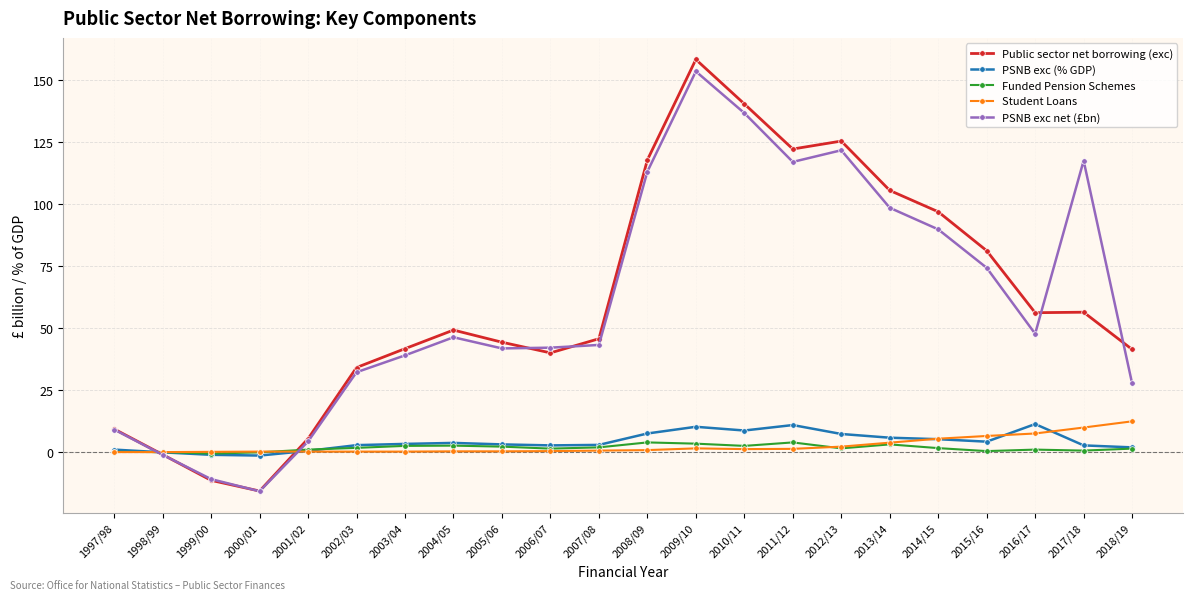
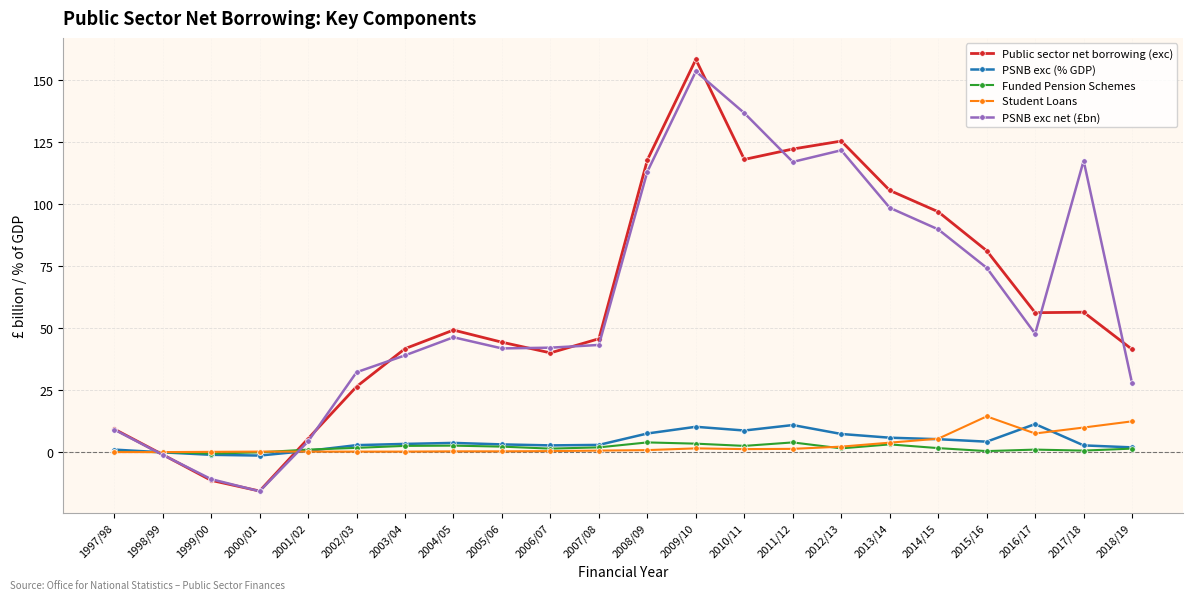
Public sector net borrowing (exc), 2002/03: 34 -> 26
Public sector net borrowing (exc), 2010/11: 140 -> 118
Student Loans, 2015/16: 7 -> 14
